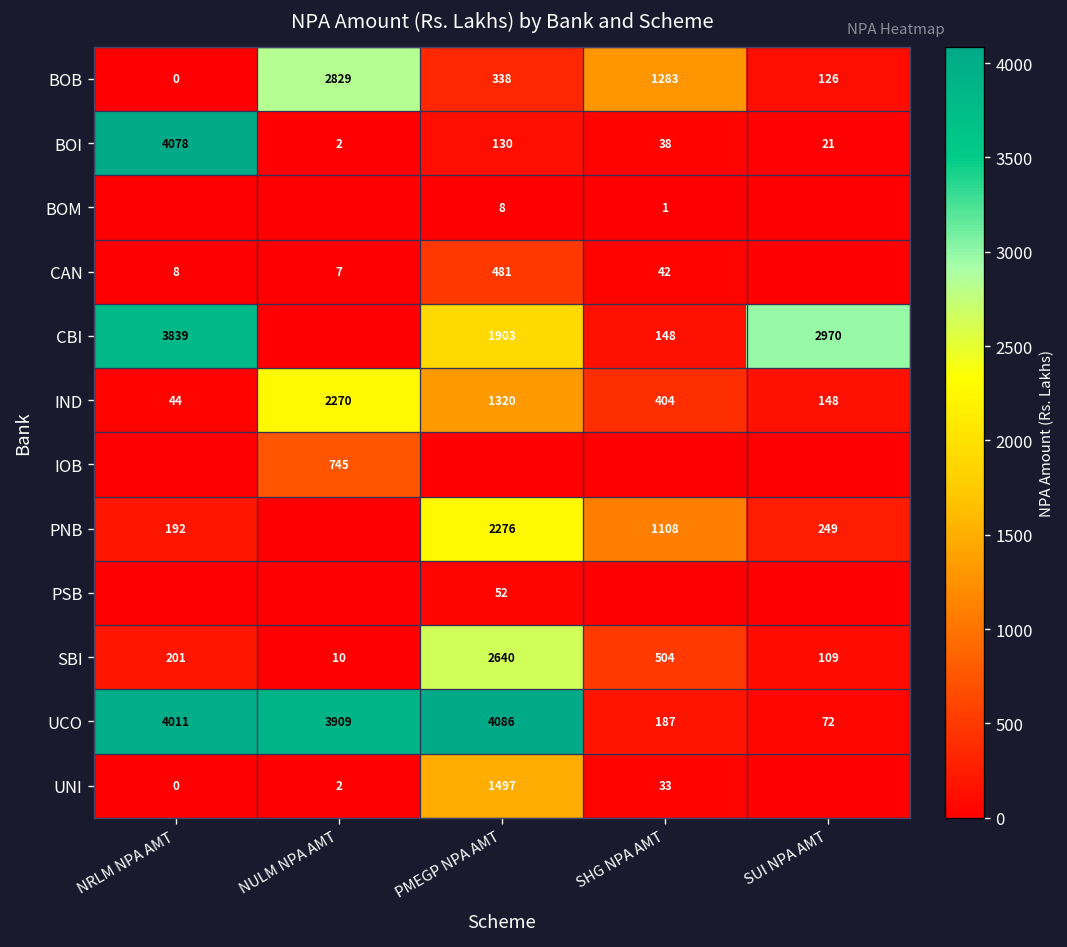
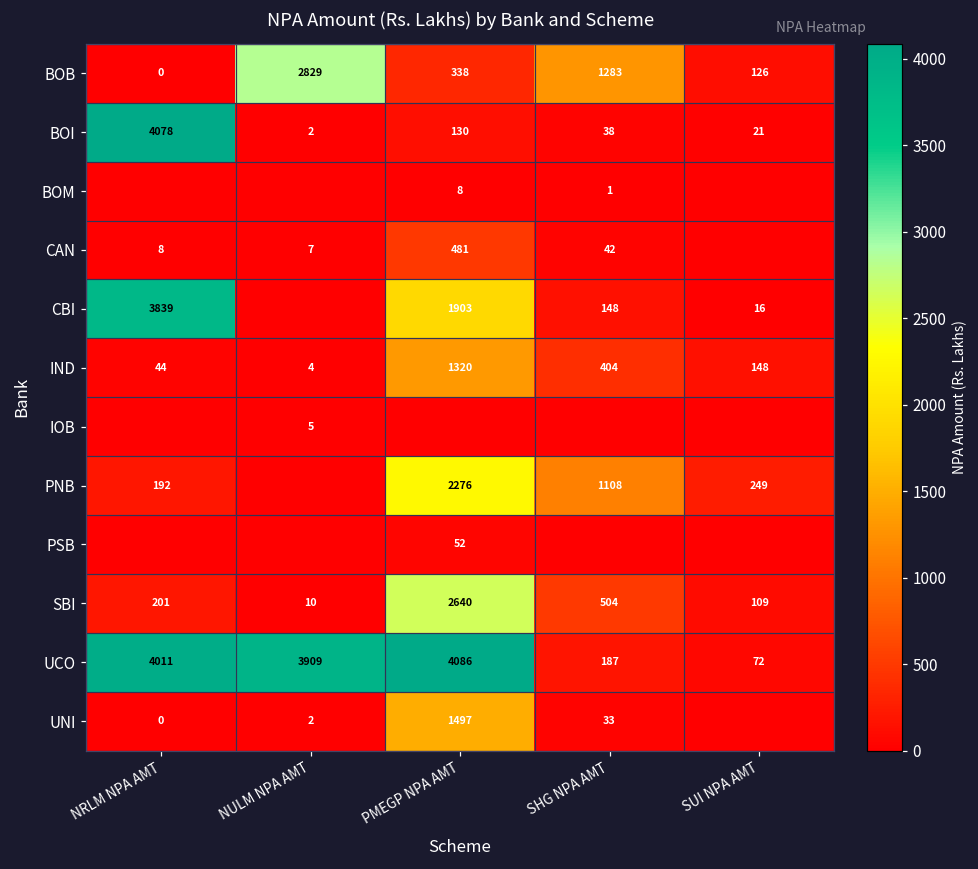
CBI, SUI NPA AMT: 2970 -> 16
IND, NULM NPA AMT: 2270 -> 4
IOB, NULM NPA AMT: 745 -> 5
